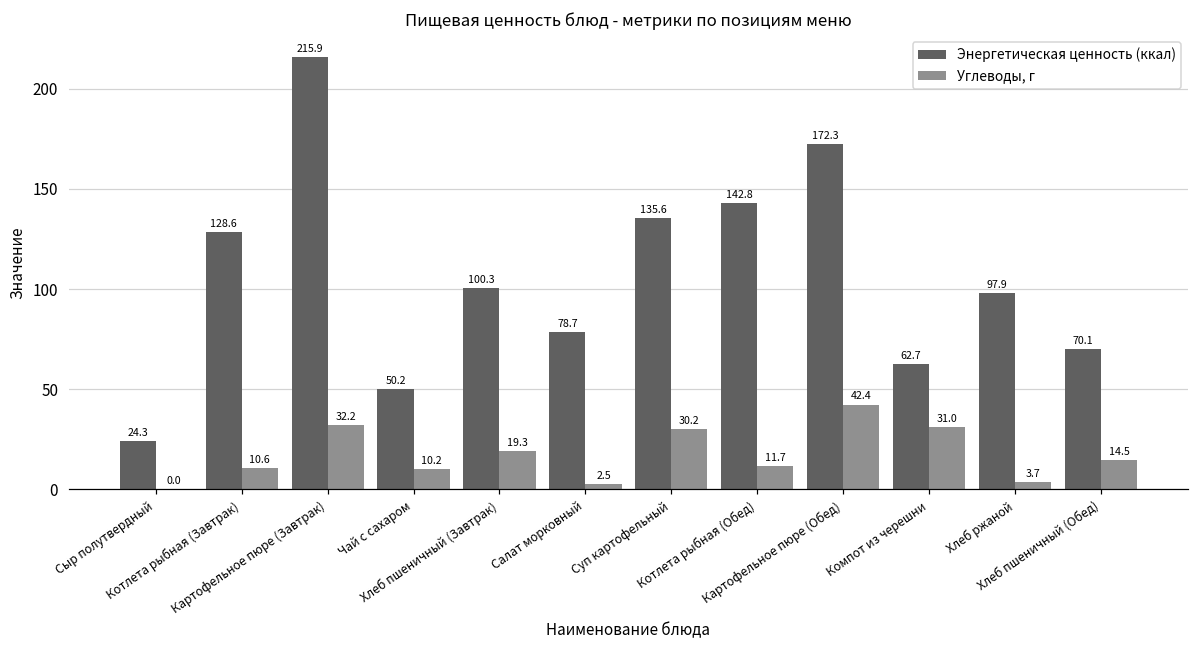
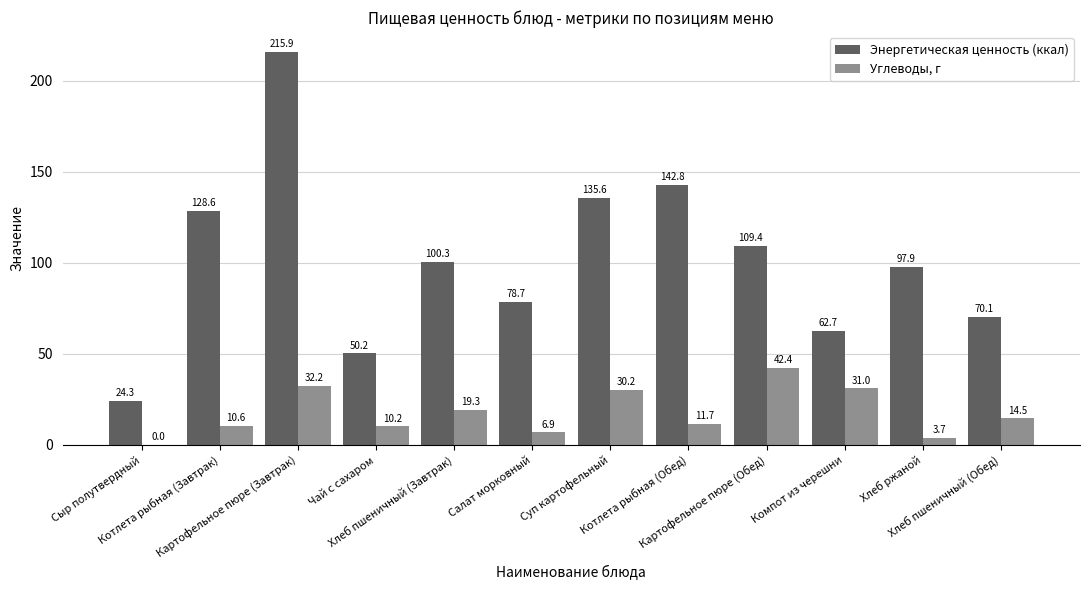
Углеводы, г, Салат морковный: 2.5 -> 6.9
Энергетическая ценность (ккал), Картофельное пюре (Обед): 172.3 -> 109.4
